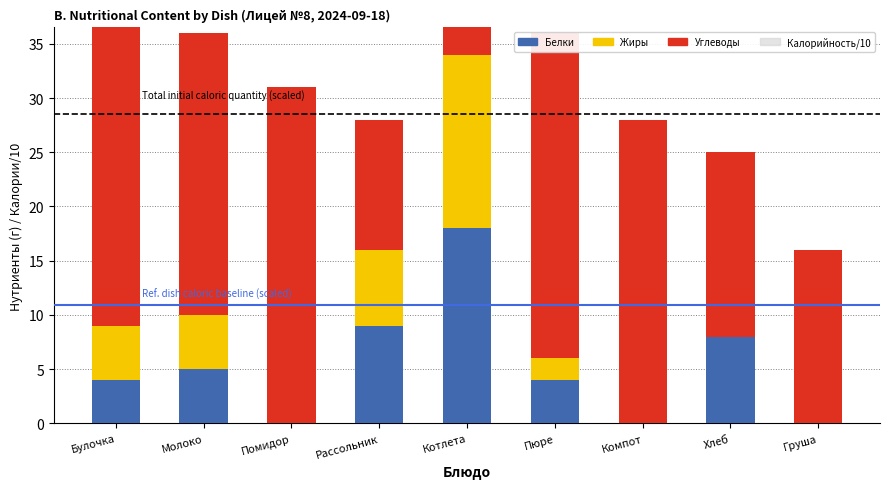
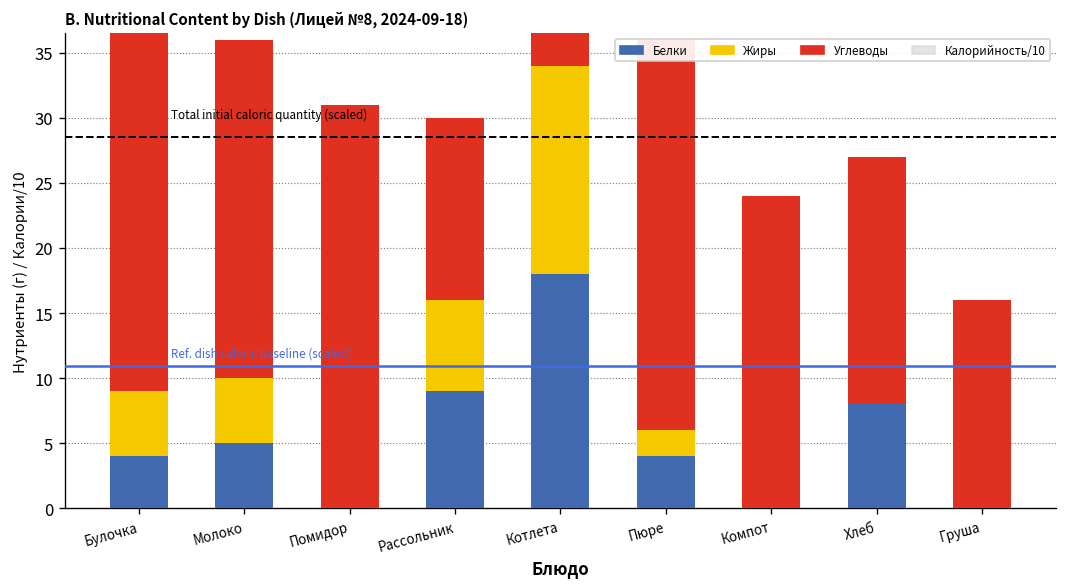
Углеводы, Рассольник: 12 -> 14
Углеводы, Компот: 28 -> 24
Углеводы, Хлеб: 17 -> 19
